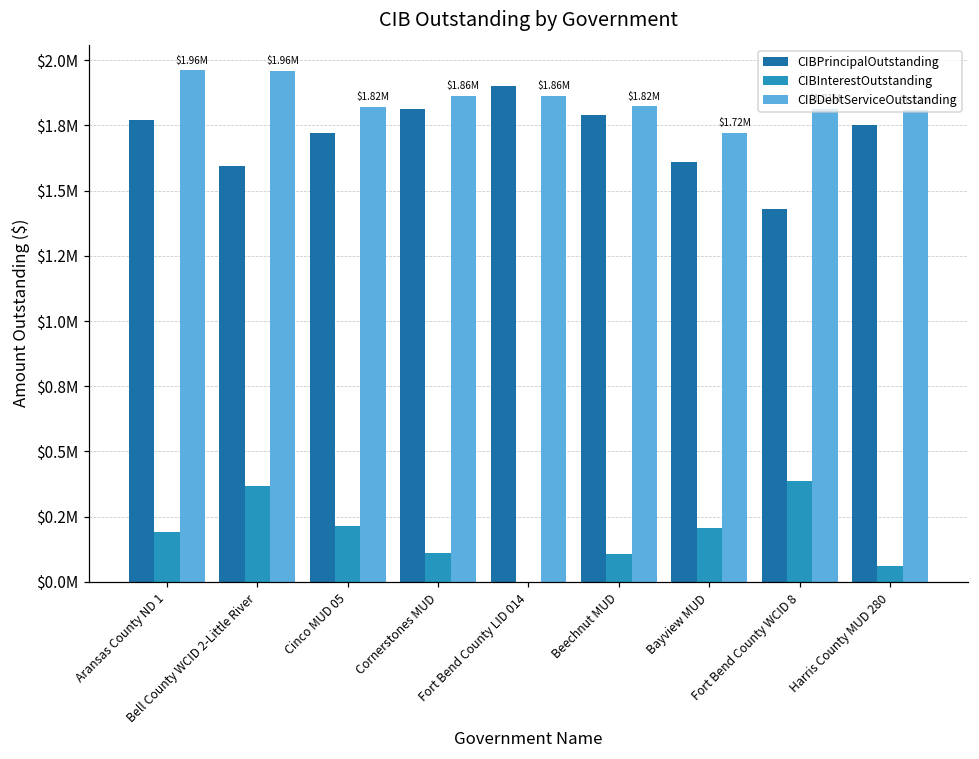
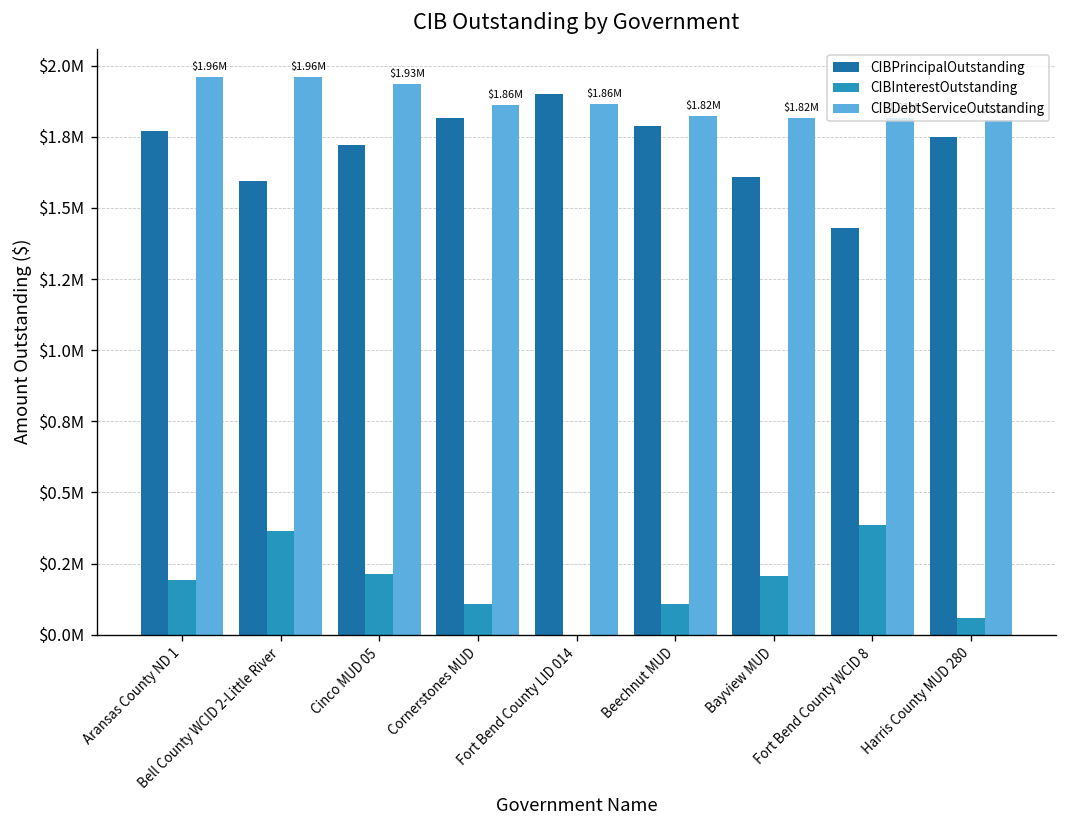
CIBDebtServiceOutstanding, Cinco MUD 05: $1.82M -> $1.93M
CIBDebtServiceOutstanding, Bayview MUD: $1.72M -> $1.82M
